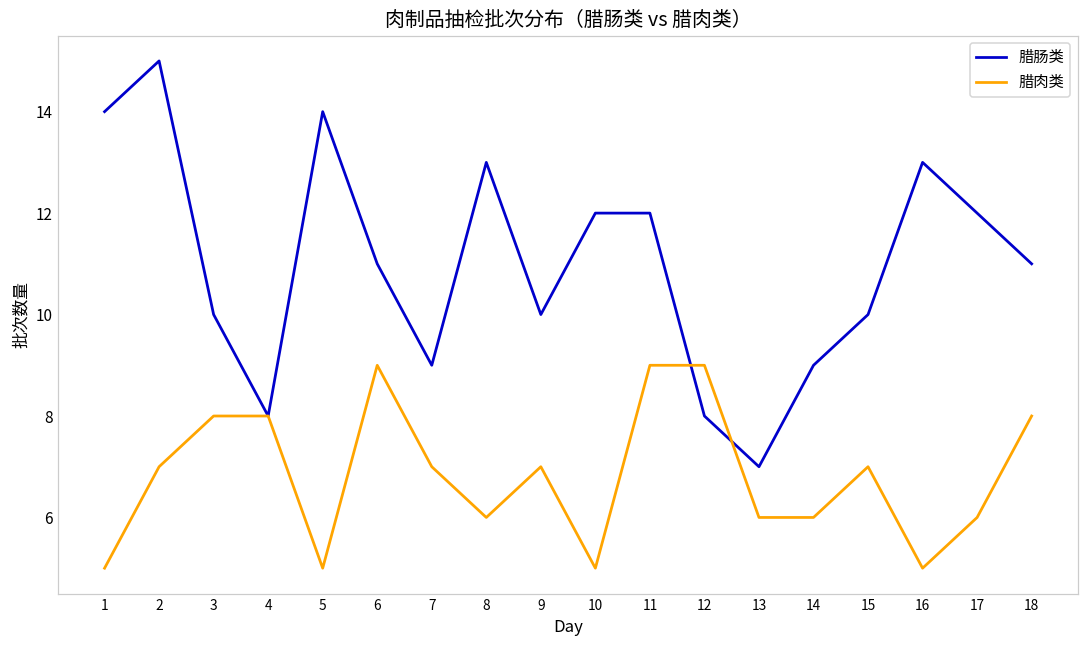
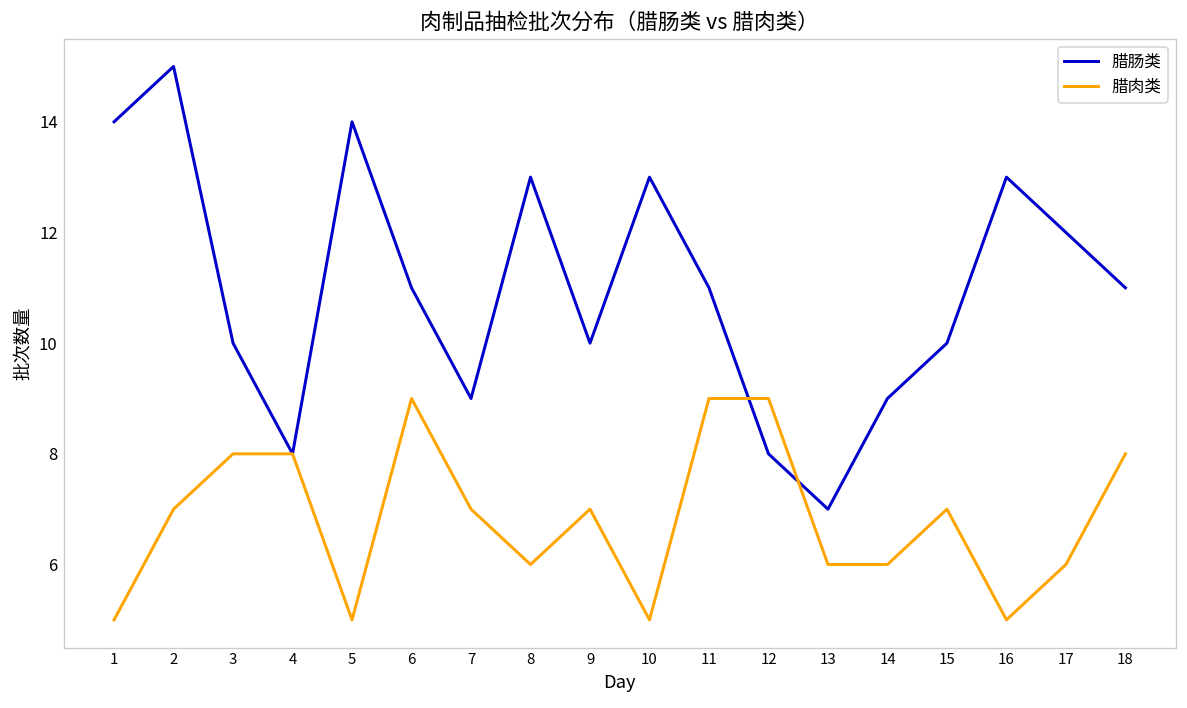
腊肠类, 10: 12 -> 13
腊肠类, 11: 12 -> 11
